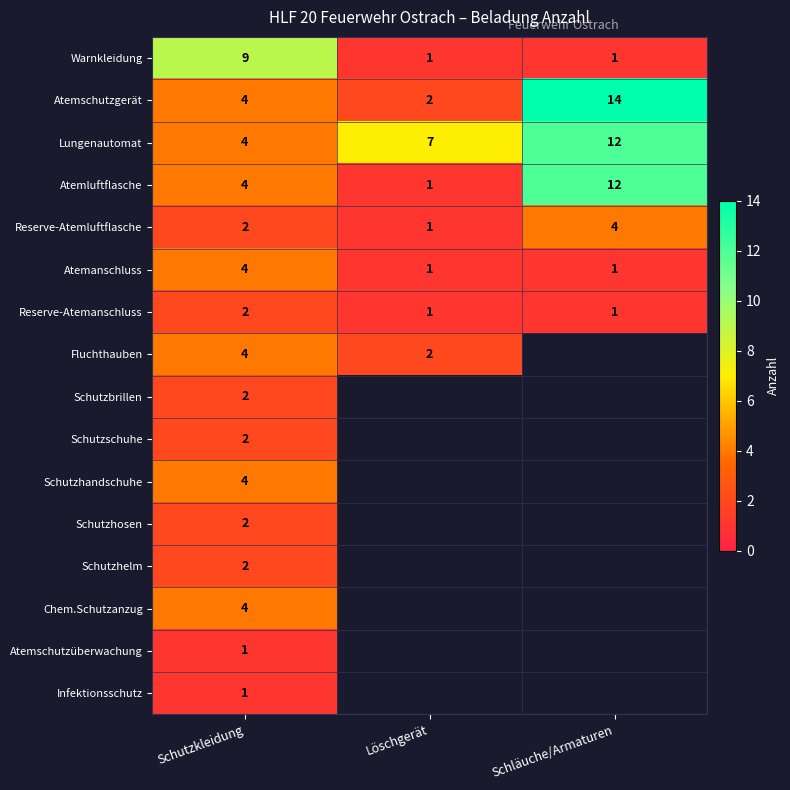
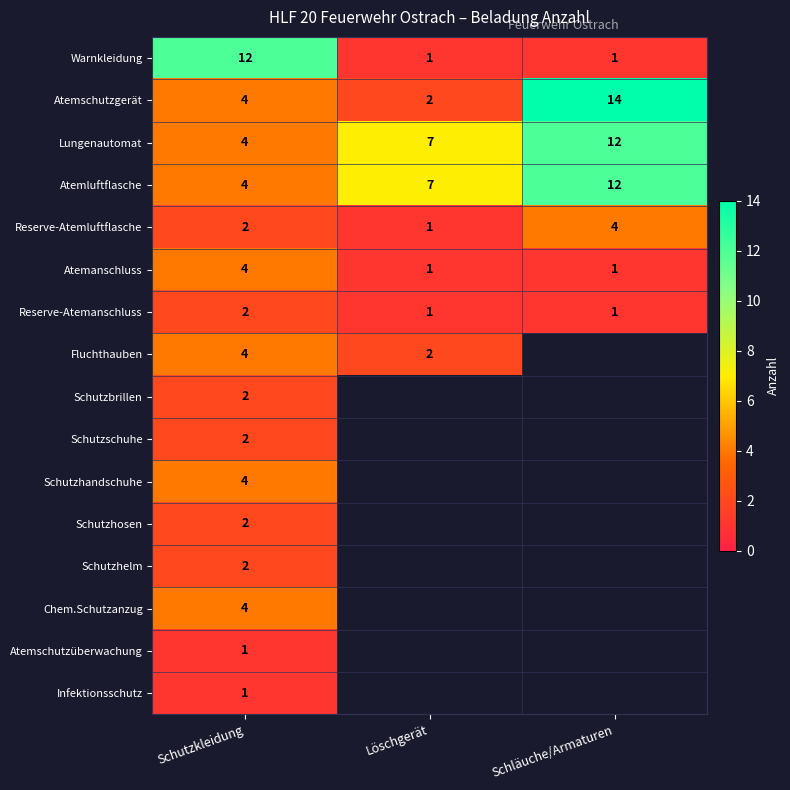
Warnkleidung, Schutzkleidung: 9 -> 12
Atemluftflasche, Löschgerät: 1 -> 7
